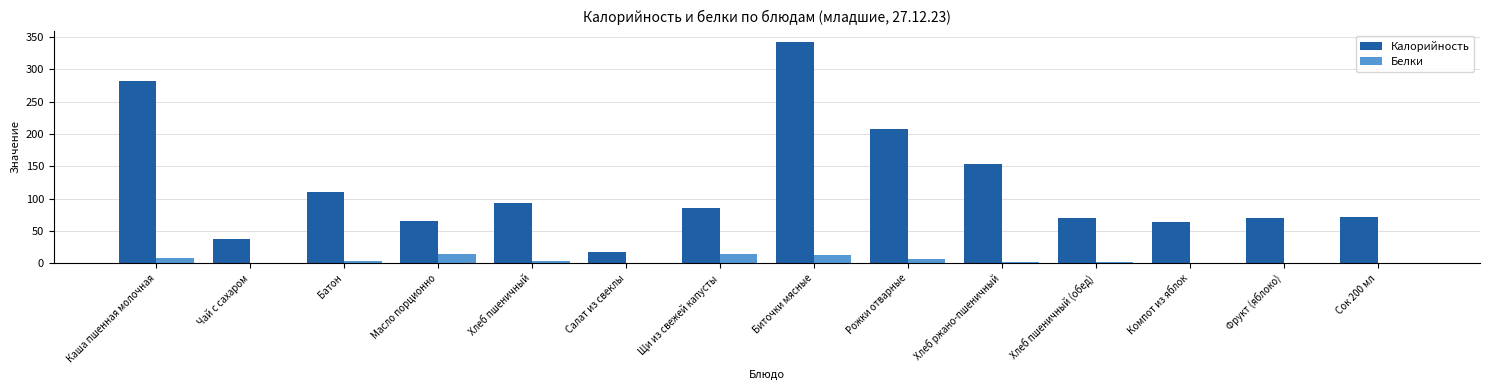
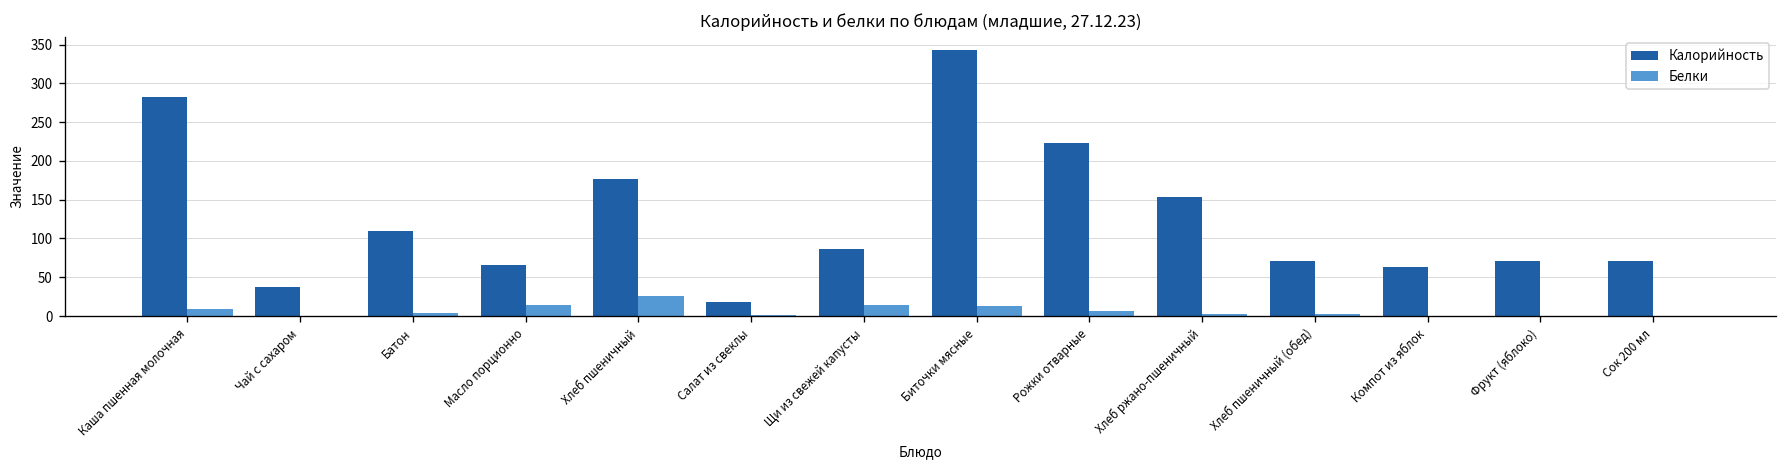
Калорийность, Хлеб пшеничный: 90 -> 180
Белки, Хлеб пшеничный: 0 -> 30
Калорийность, Рожки отварные: 210 -> 220
